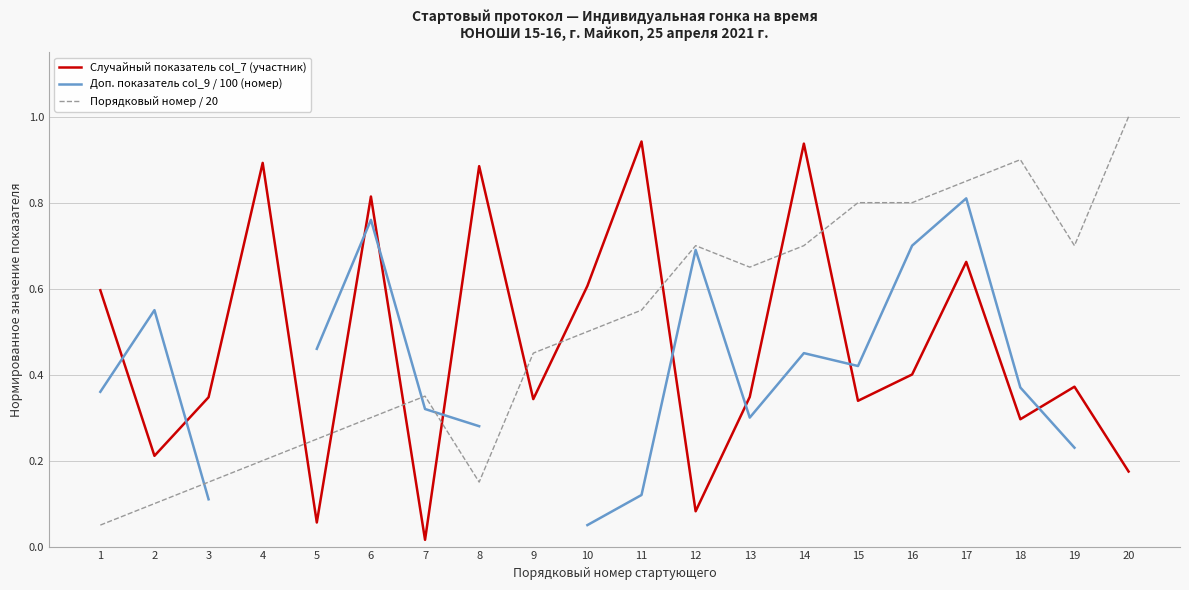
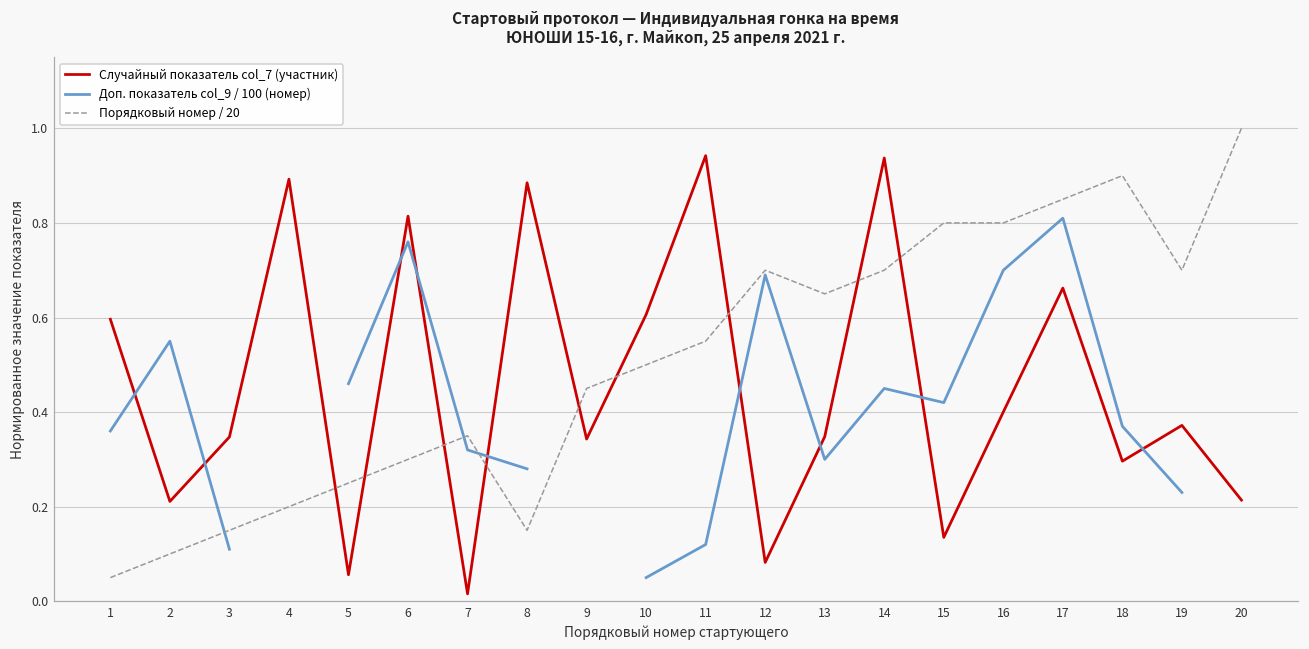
Случайный показатель col_7 (участник), 15: 0.34 -> 0.14
Случайный показатель col_7 (участник), 20: 0.17 -> 0.21
